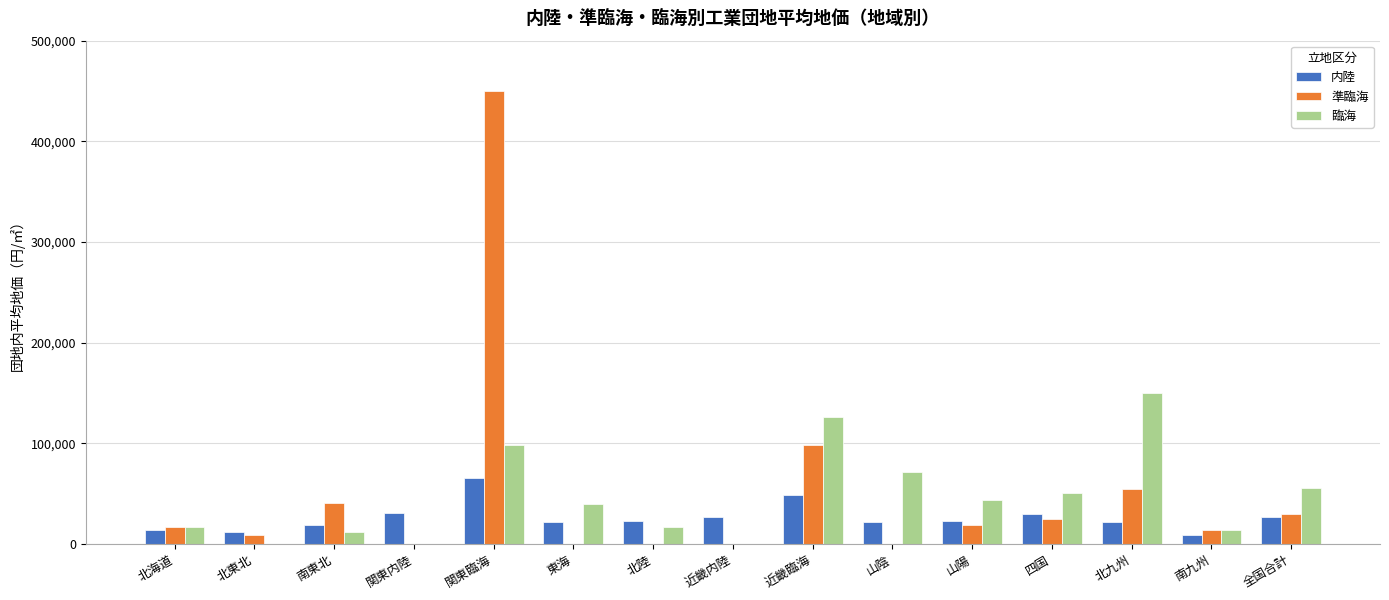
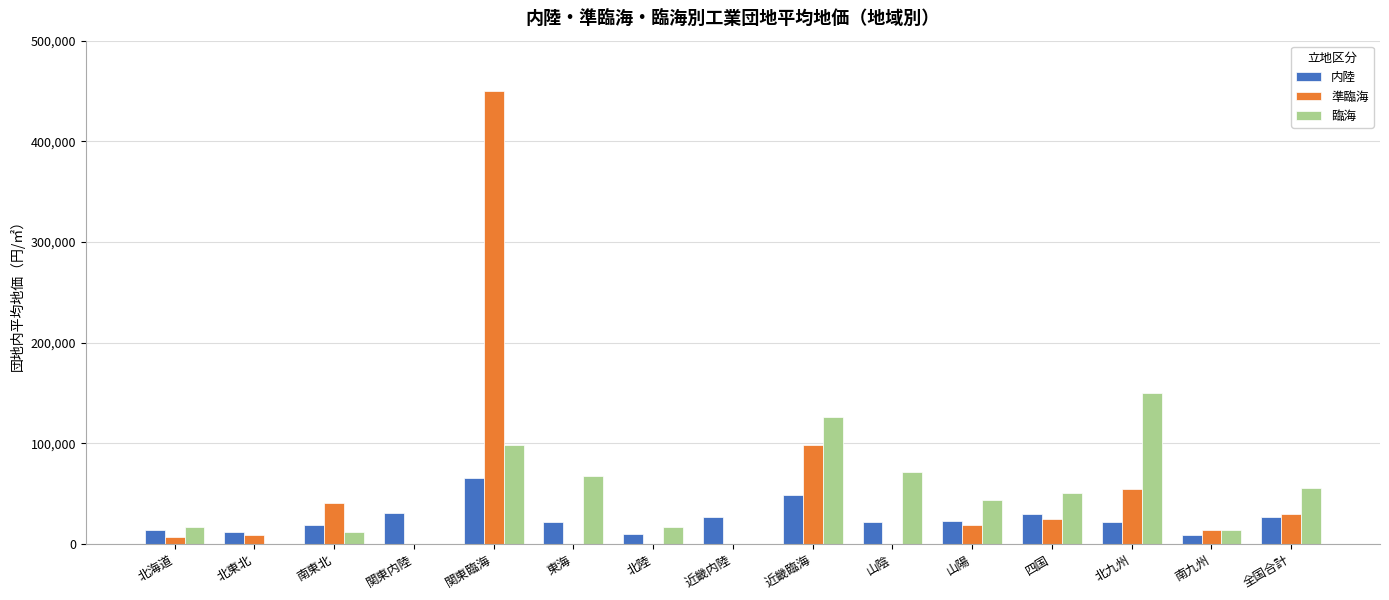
準臨海, 北海道: 17,000 -> 7,000
臨海, 東海: 40,000 -> 67,000
内陸, 北陸: 22,000 -> 10,000
